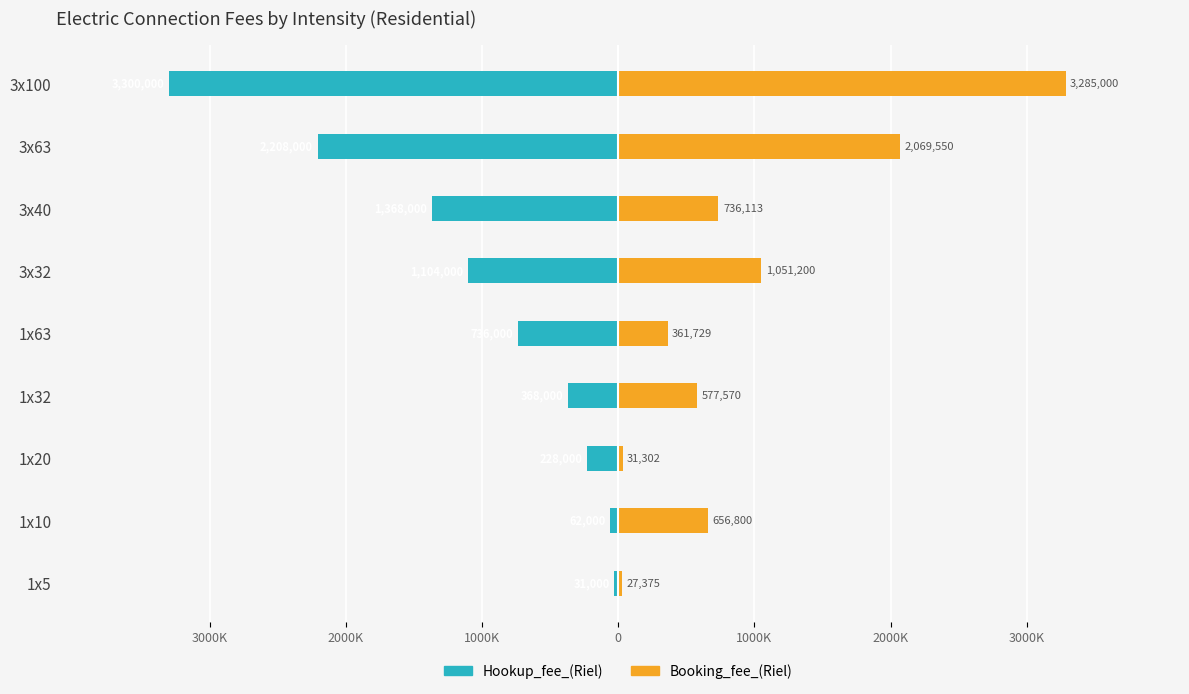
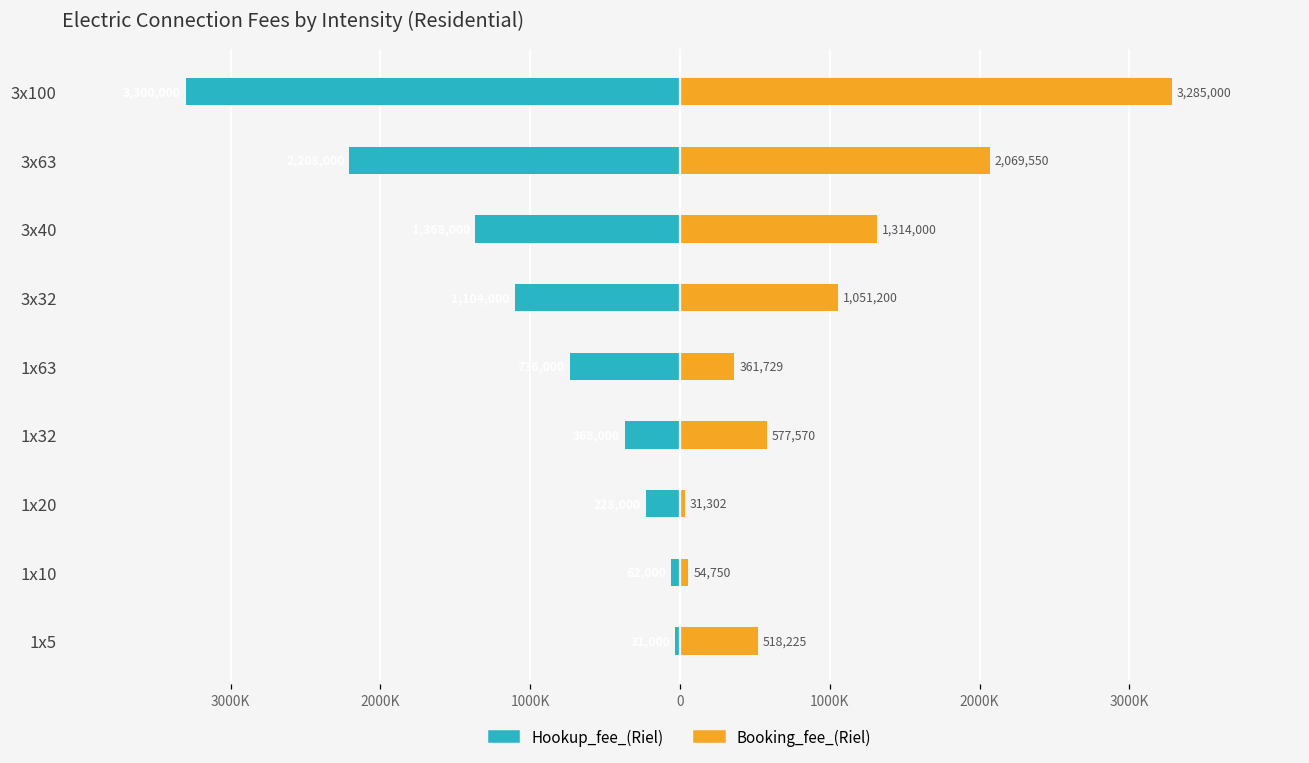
Booking_fee_(Riel), 3x40: 736,113 -> 1,314,000
Booking_fee_(Riel), 1x10: 656,800 -> 54,750
Booking_fee_(Riel), 1x5: 27,375 -> 518,225
